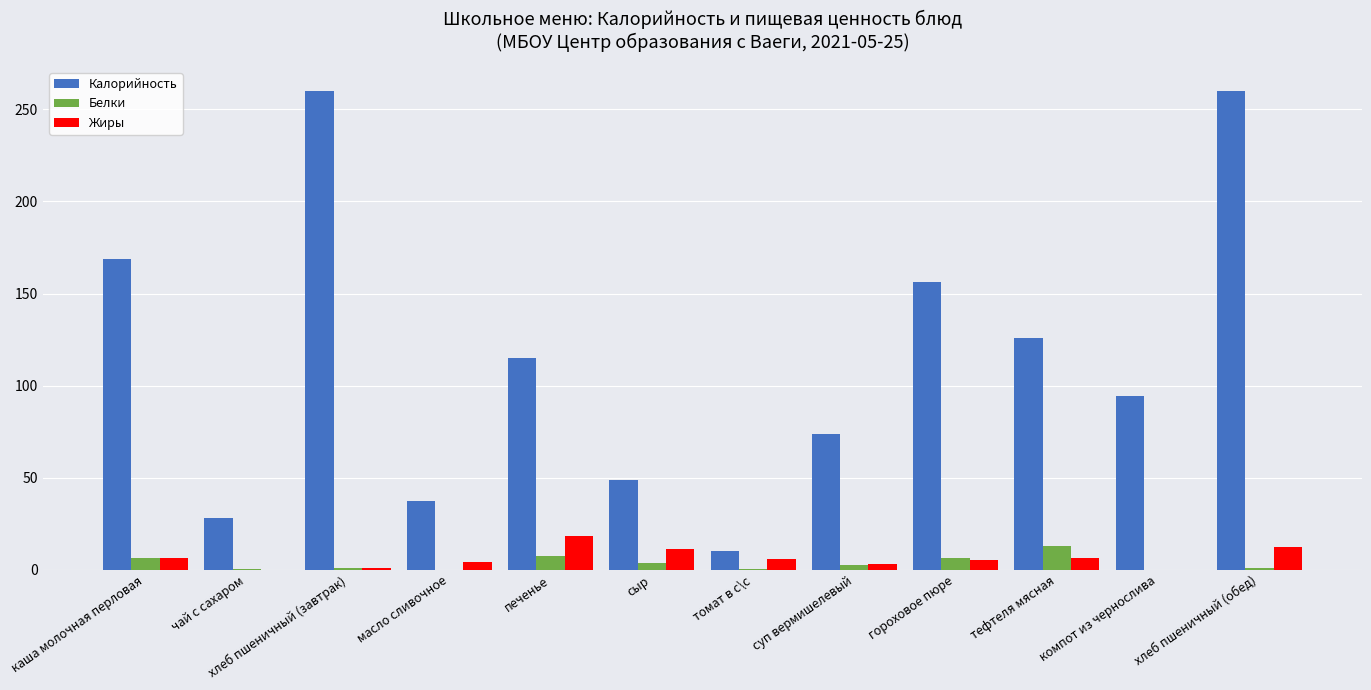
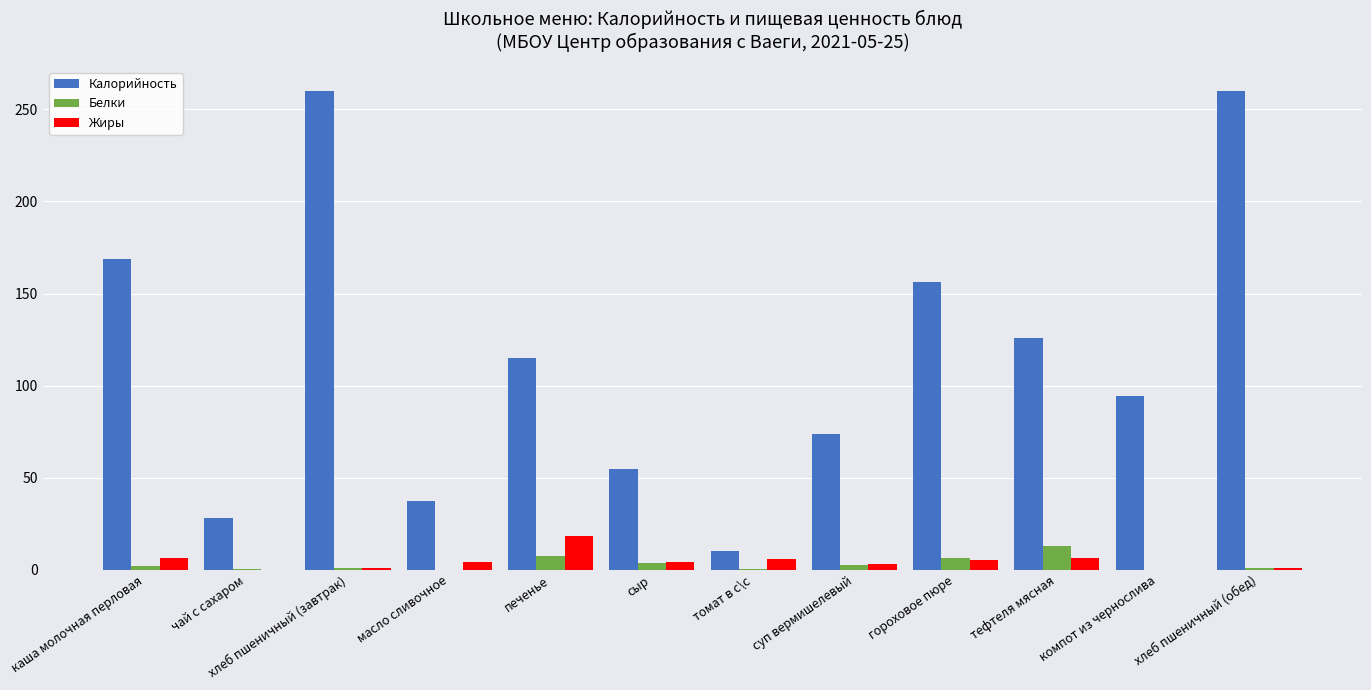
Белки, каша молочная перловая: 7 -> 2
Калорийность, сыр: 49 -> 55
Жиры, сыр: 11 -> 4
Жиры, хлеб пшеничный (обед): 13 -> 1
